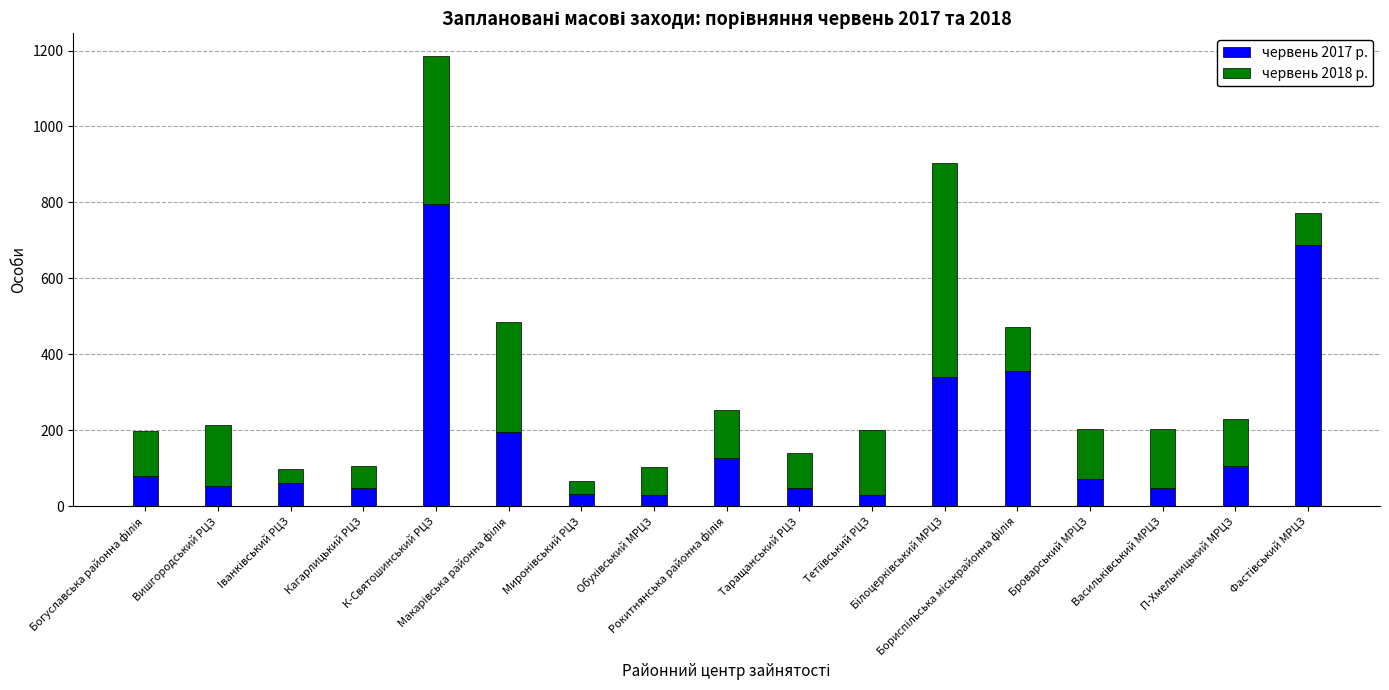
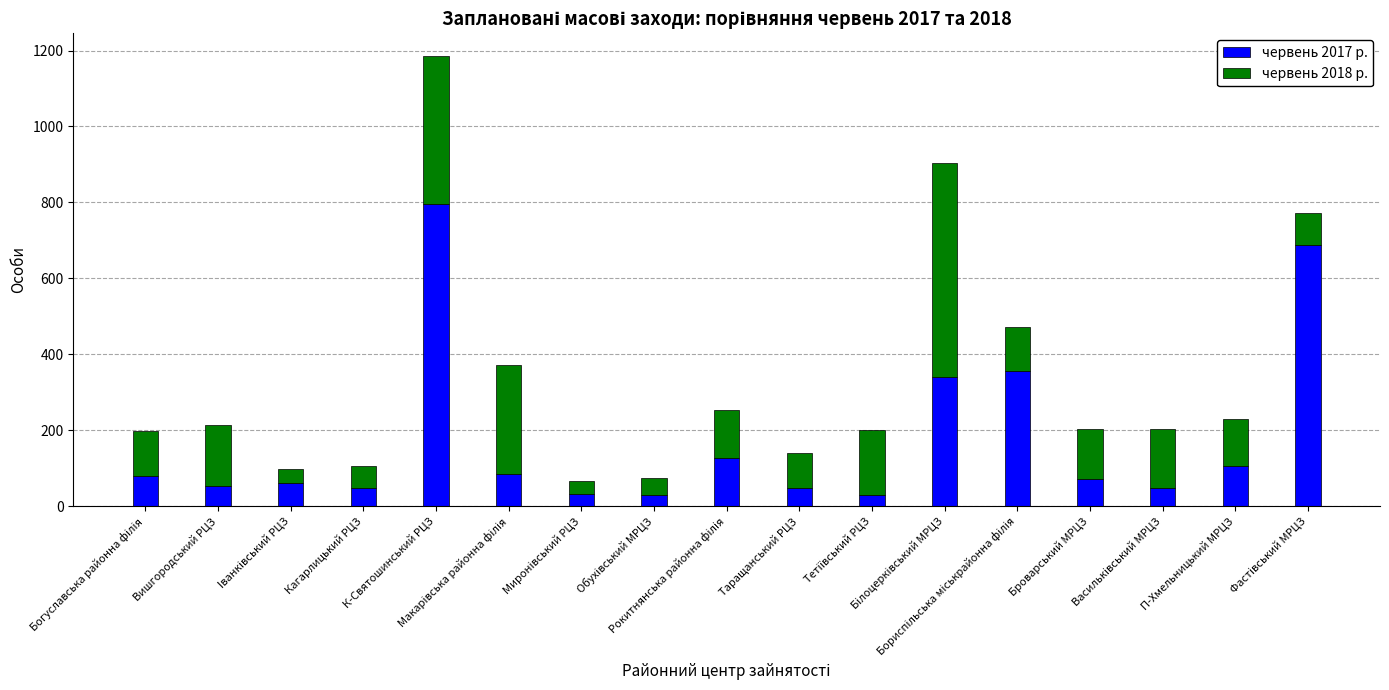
червень 2017 р., Макарівська районна філія: 200 -> 80
червень 2018 р., Обухівський МРЦЗ: 80 -> 50
